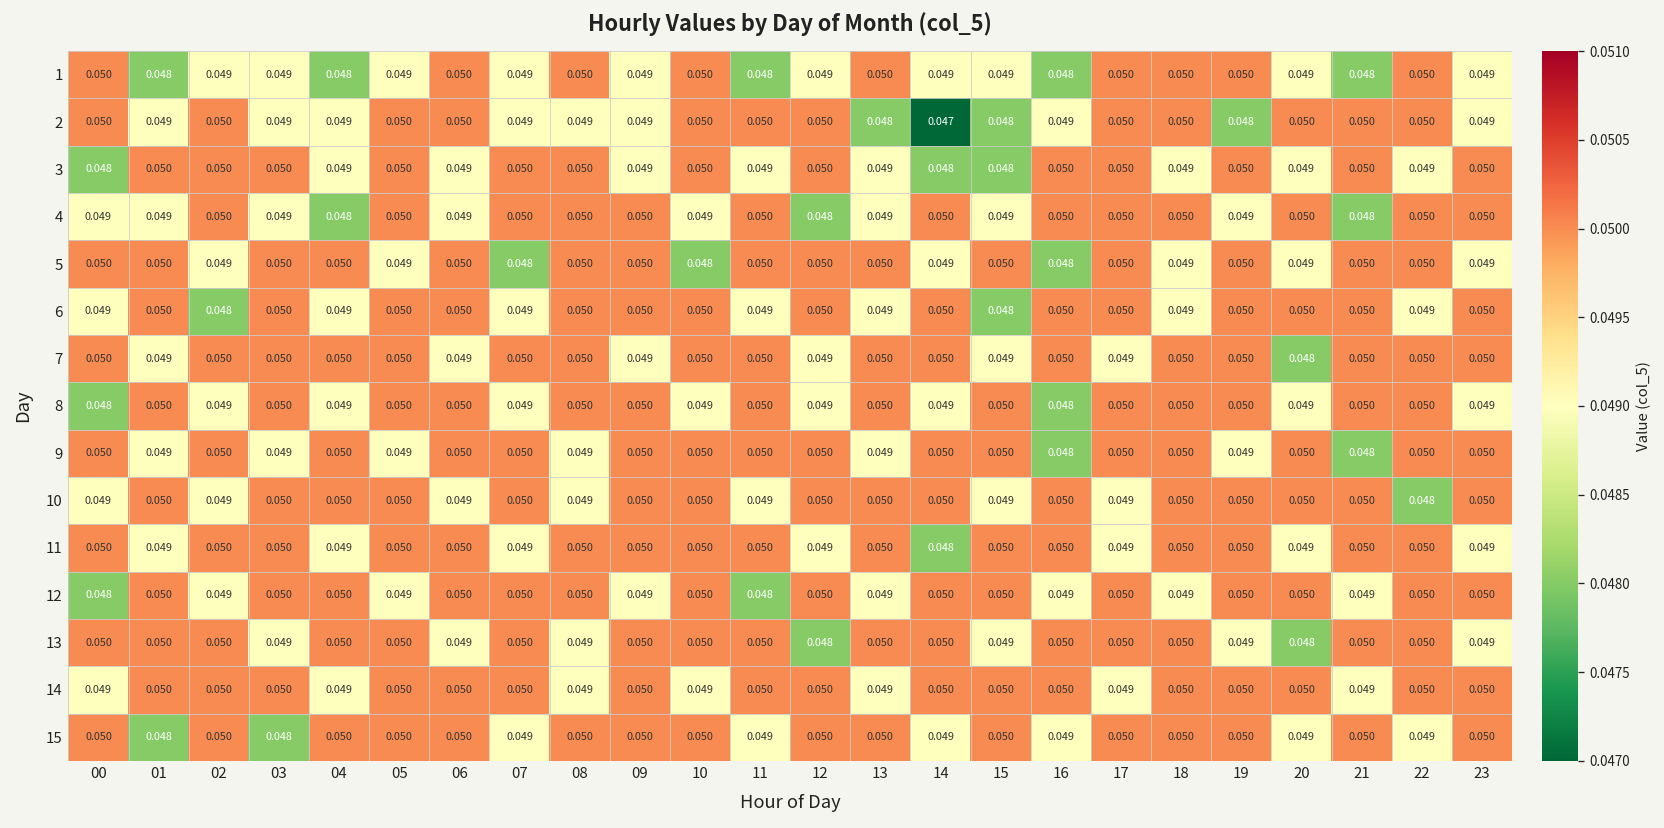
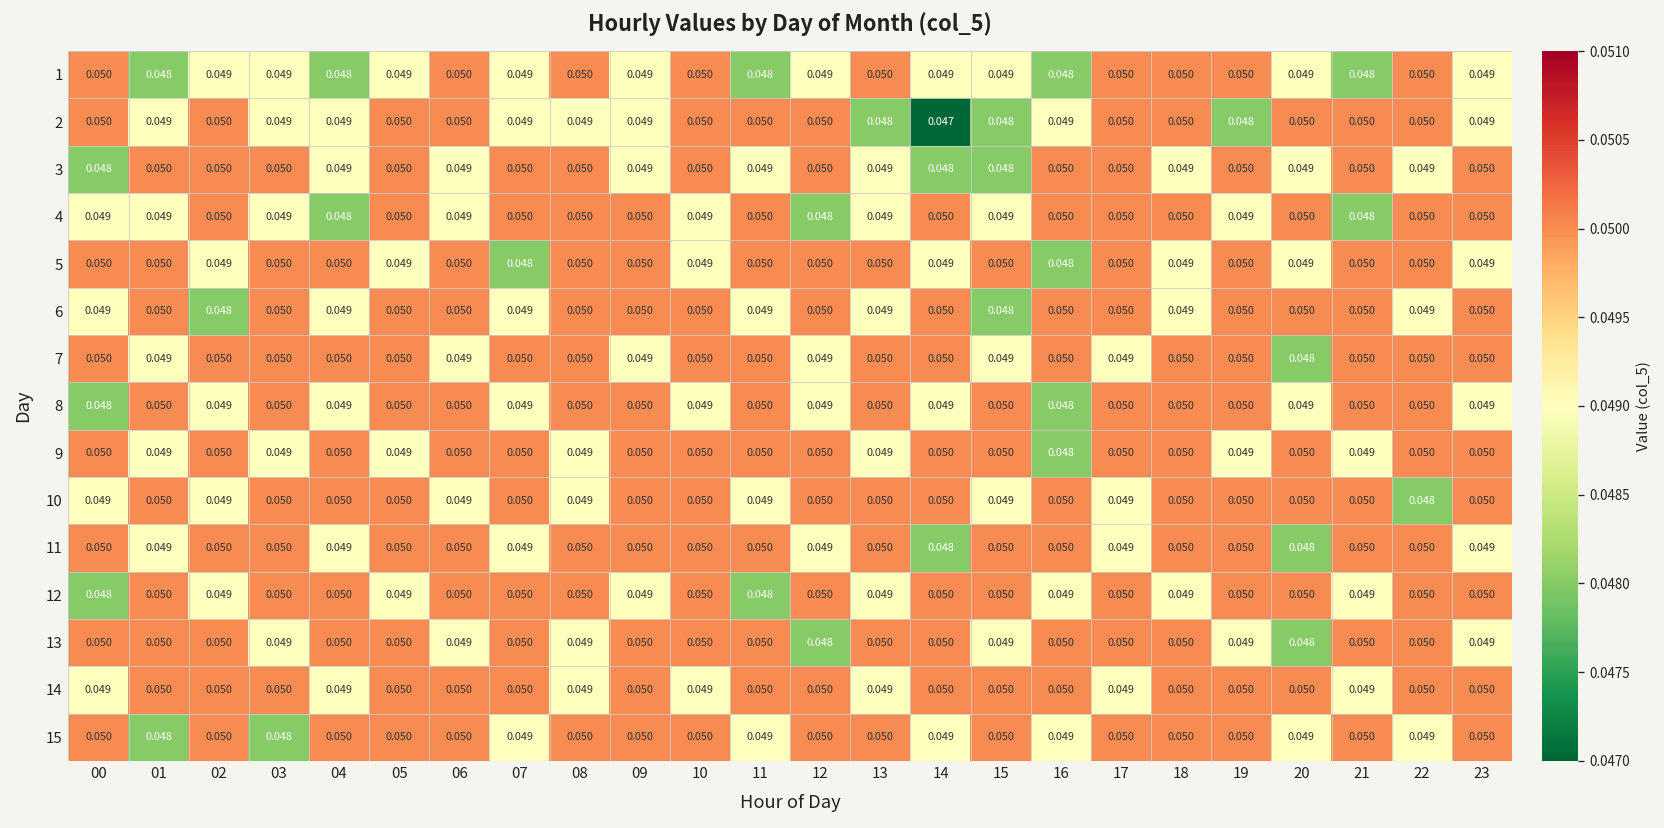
5, 10: 0.048 -> 0.049
9, 21: 0.048 -> 0.049
11, 20: 0.049 -> 0.048
